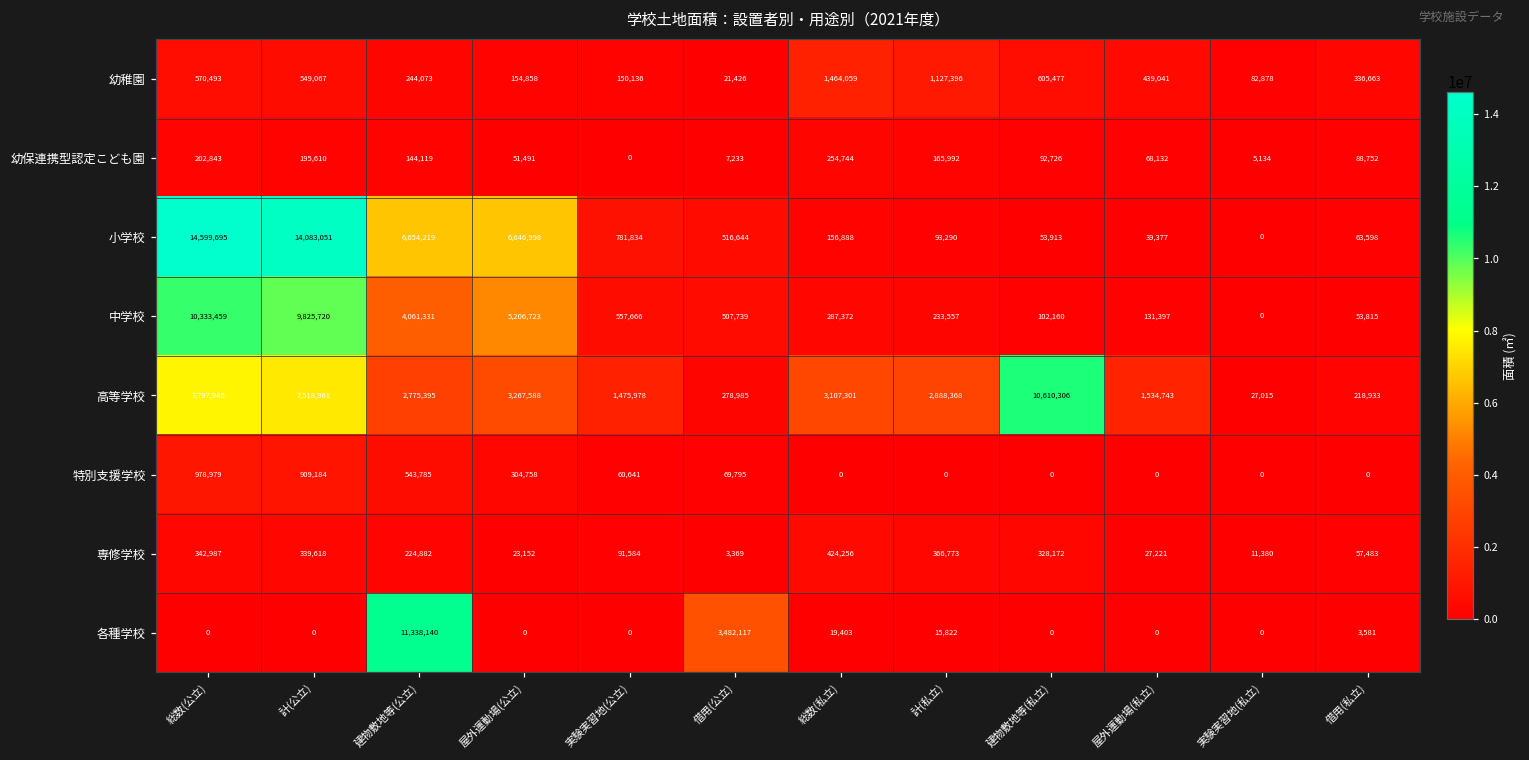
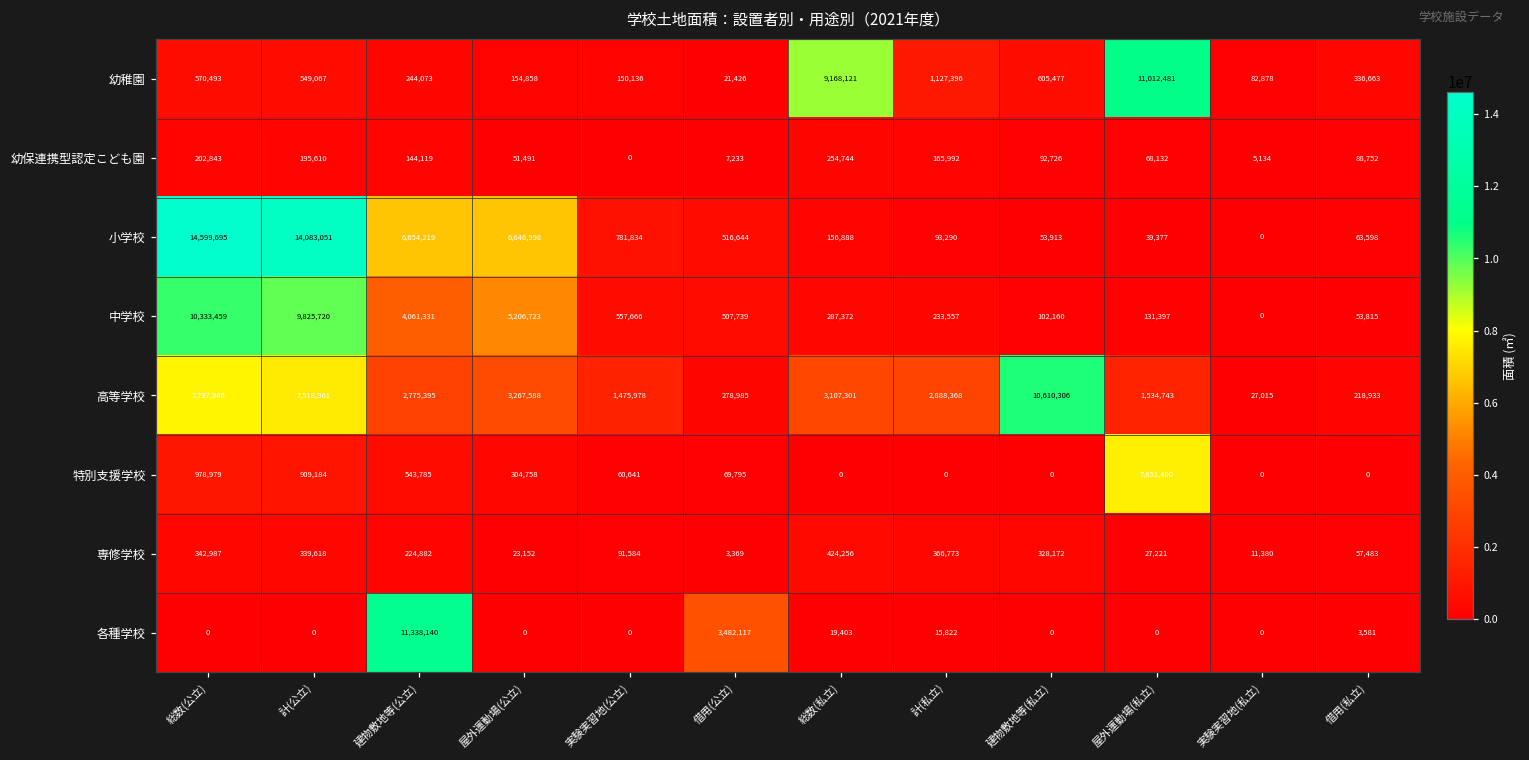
幼稚園, 総数(私立): 1,464,059 -> 9,168,121
幼稚園, 屋外運動場(私立): 439,041 -> 11,012,481
特別支援学校, 屋外運動場(私立): 0 -> 7,651,400
